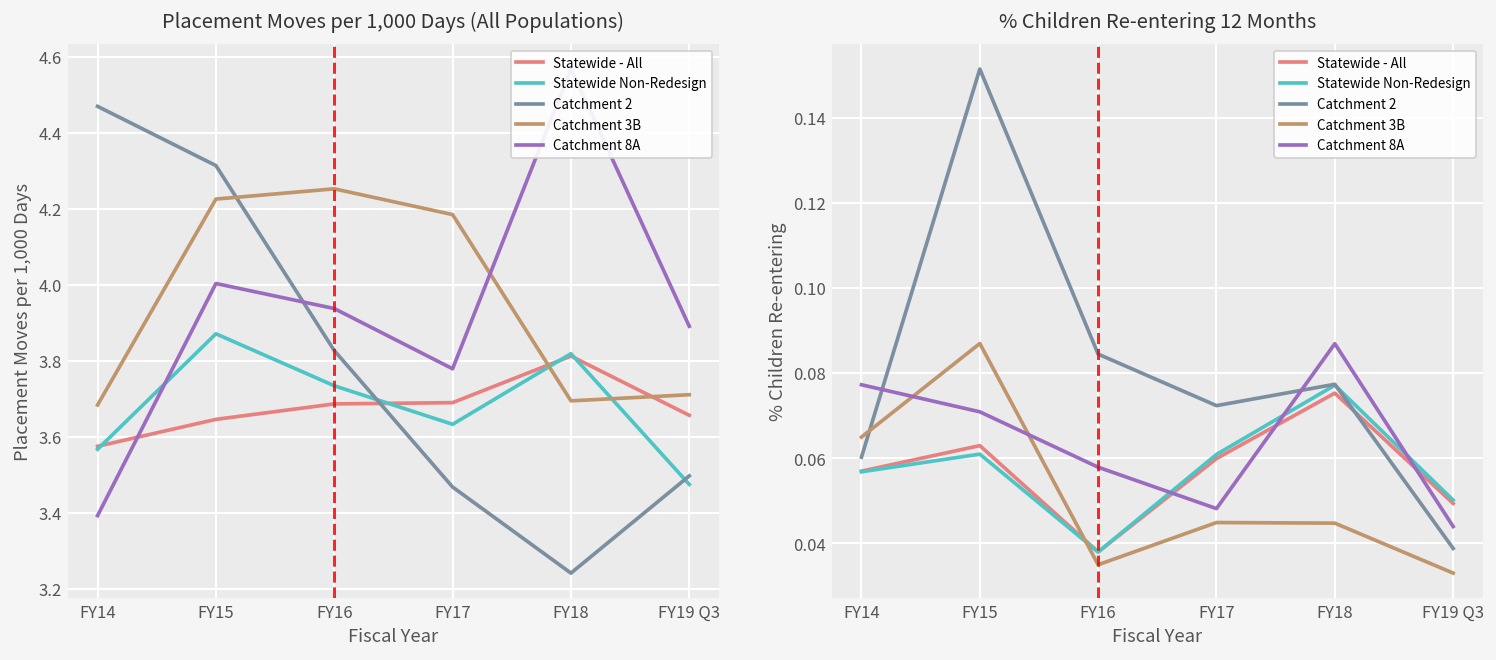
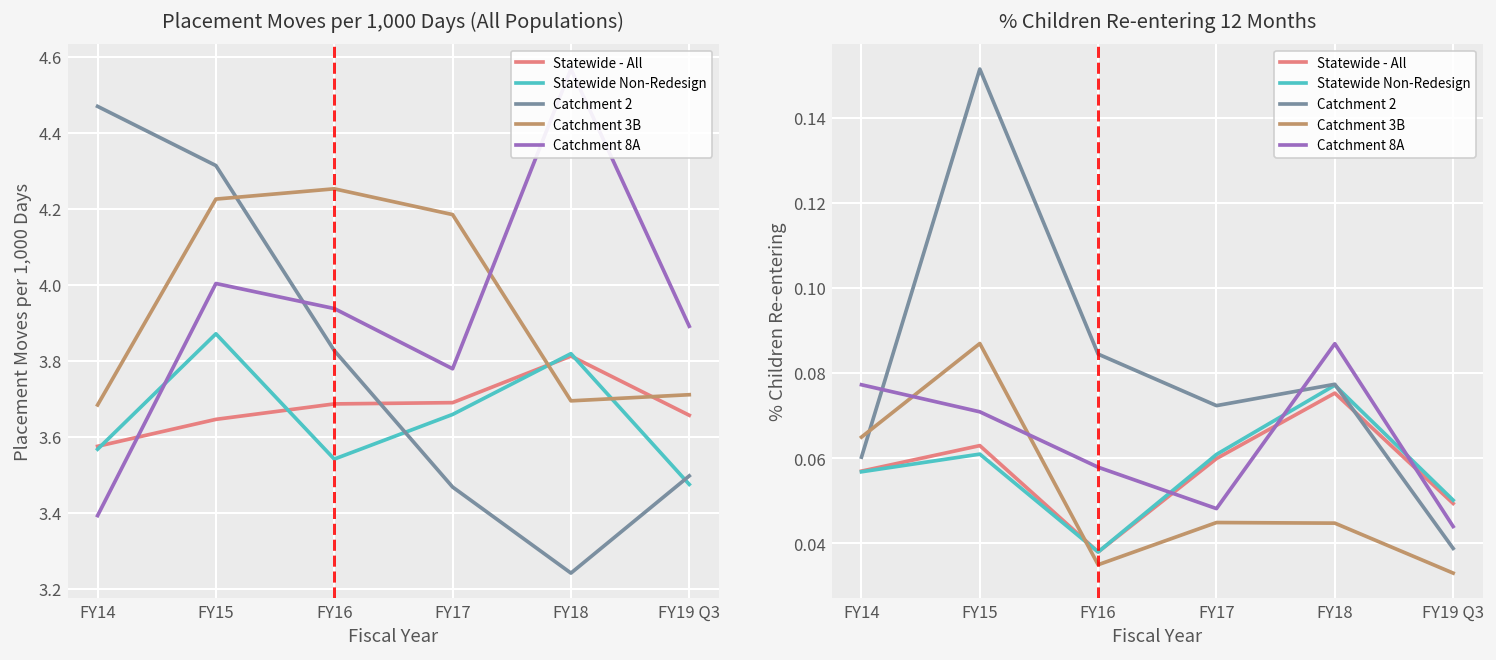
Placement Moves per 1,000 Days (All Populations), Statewide Non-Redesign, FY16: 3.73 -> 3.54
Placement Moves per 1,000 Days (All Populations), Statewide Non-Redesign, FY17: 3.63 -> 3.66
